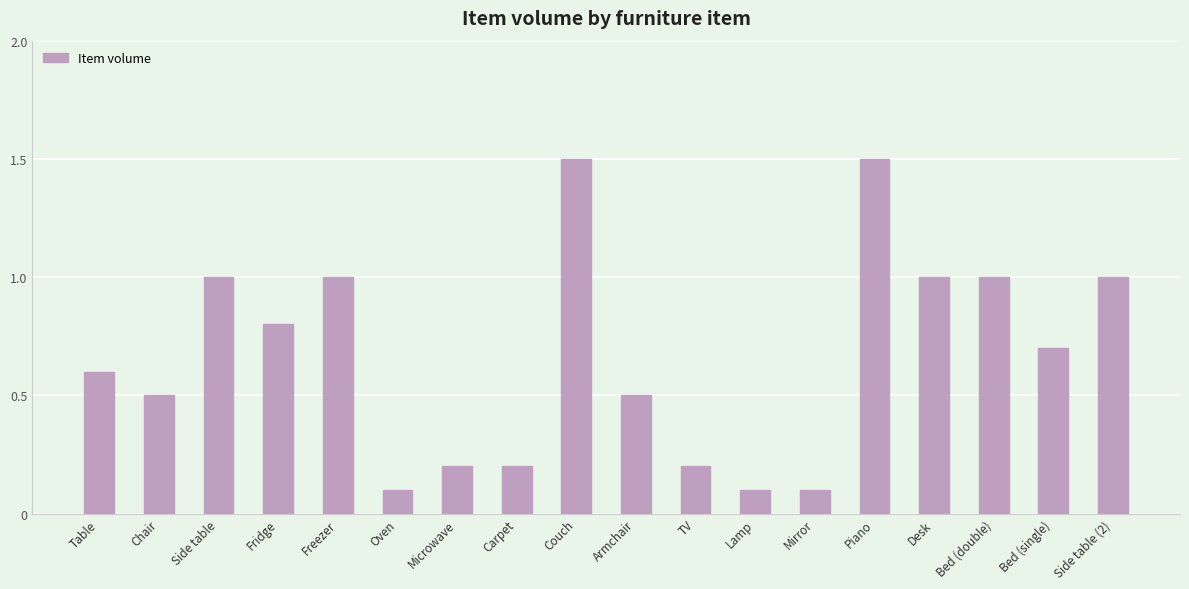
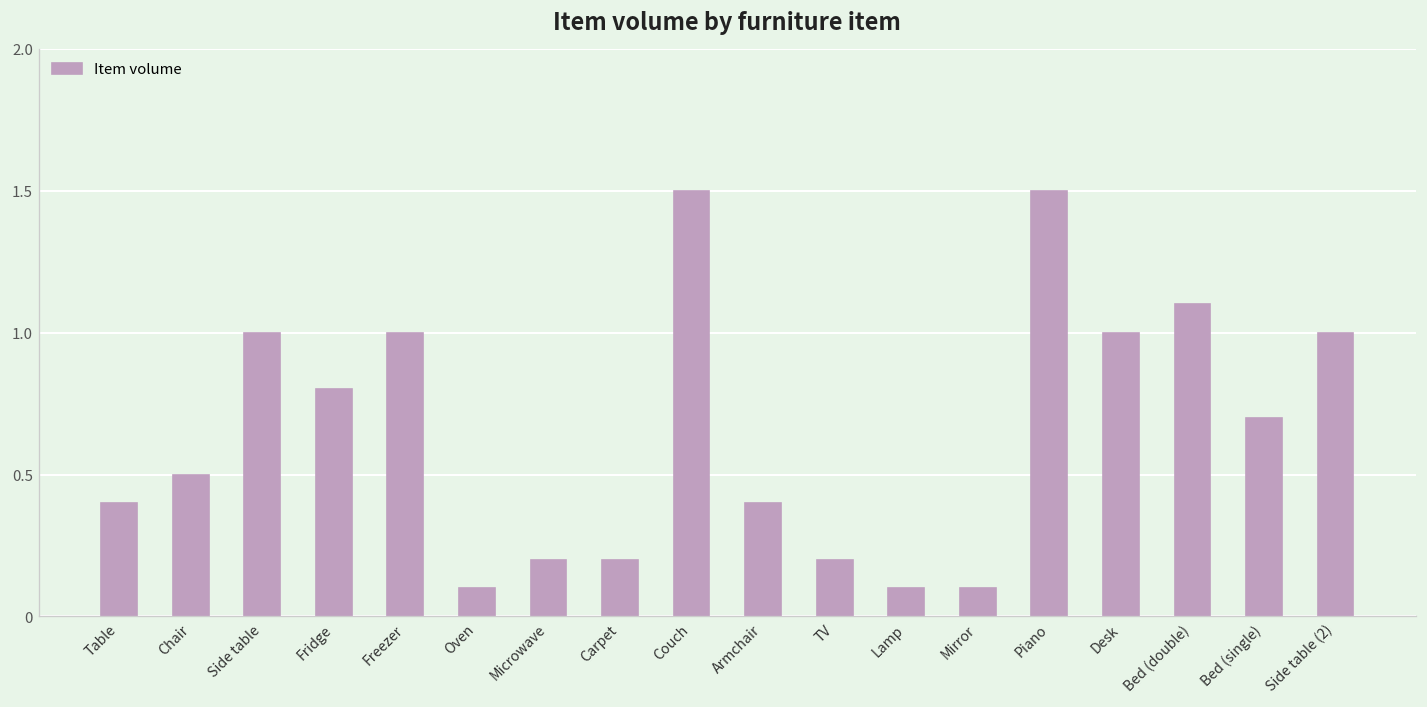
Table: 0.6 -> 0.4
Armchair: 0.5 -> 0.4
Bed (double): 1.0 -> 1.1
